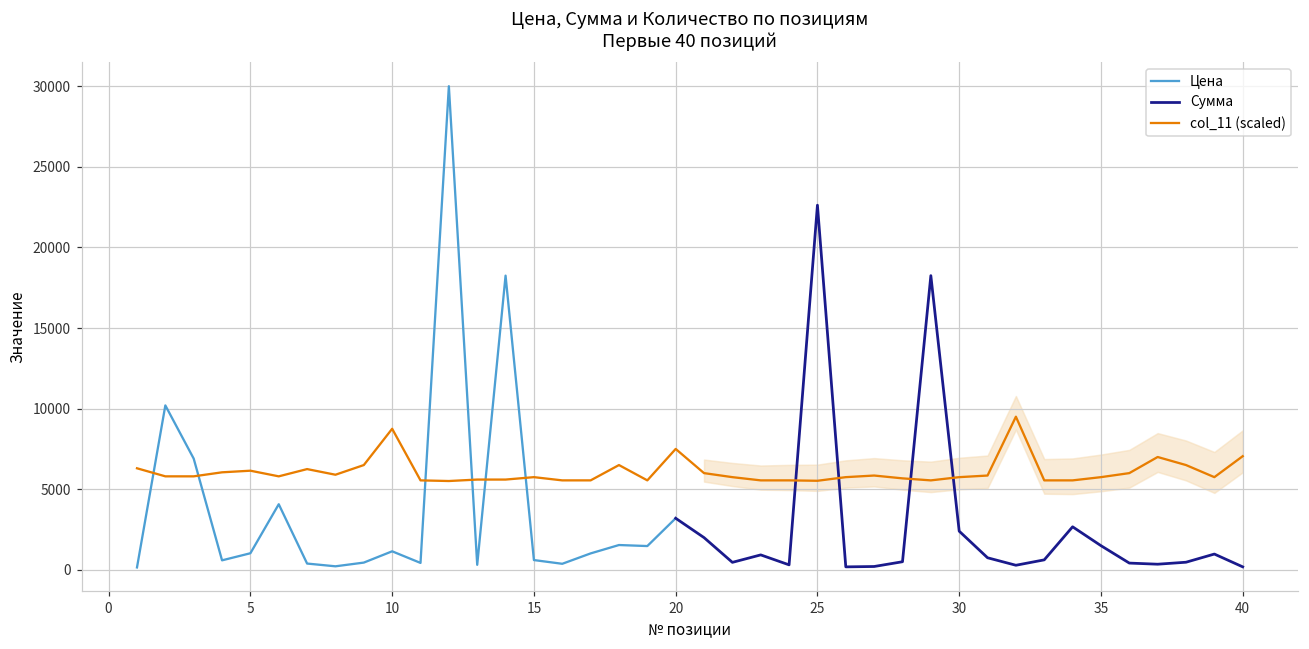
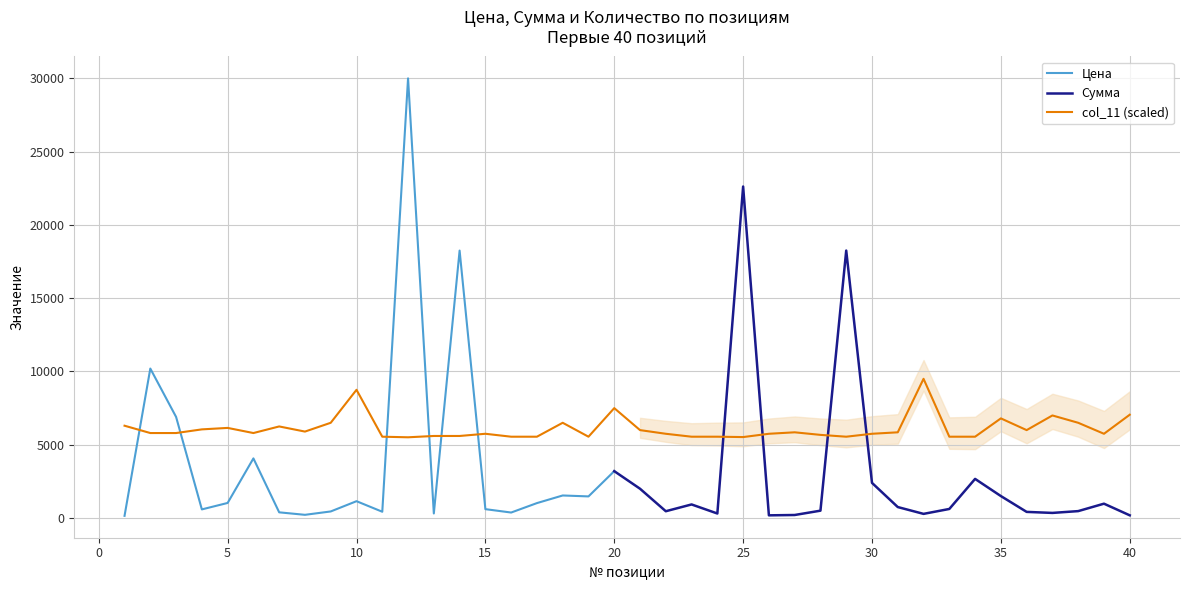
col_11 (scaled), 35: 5800 -> 6800
